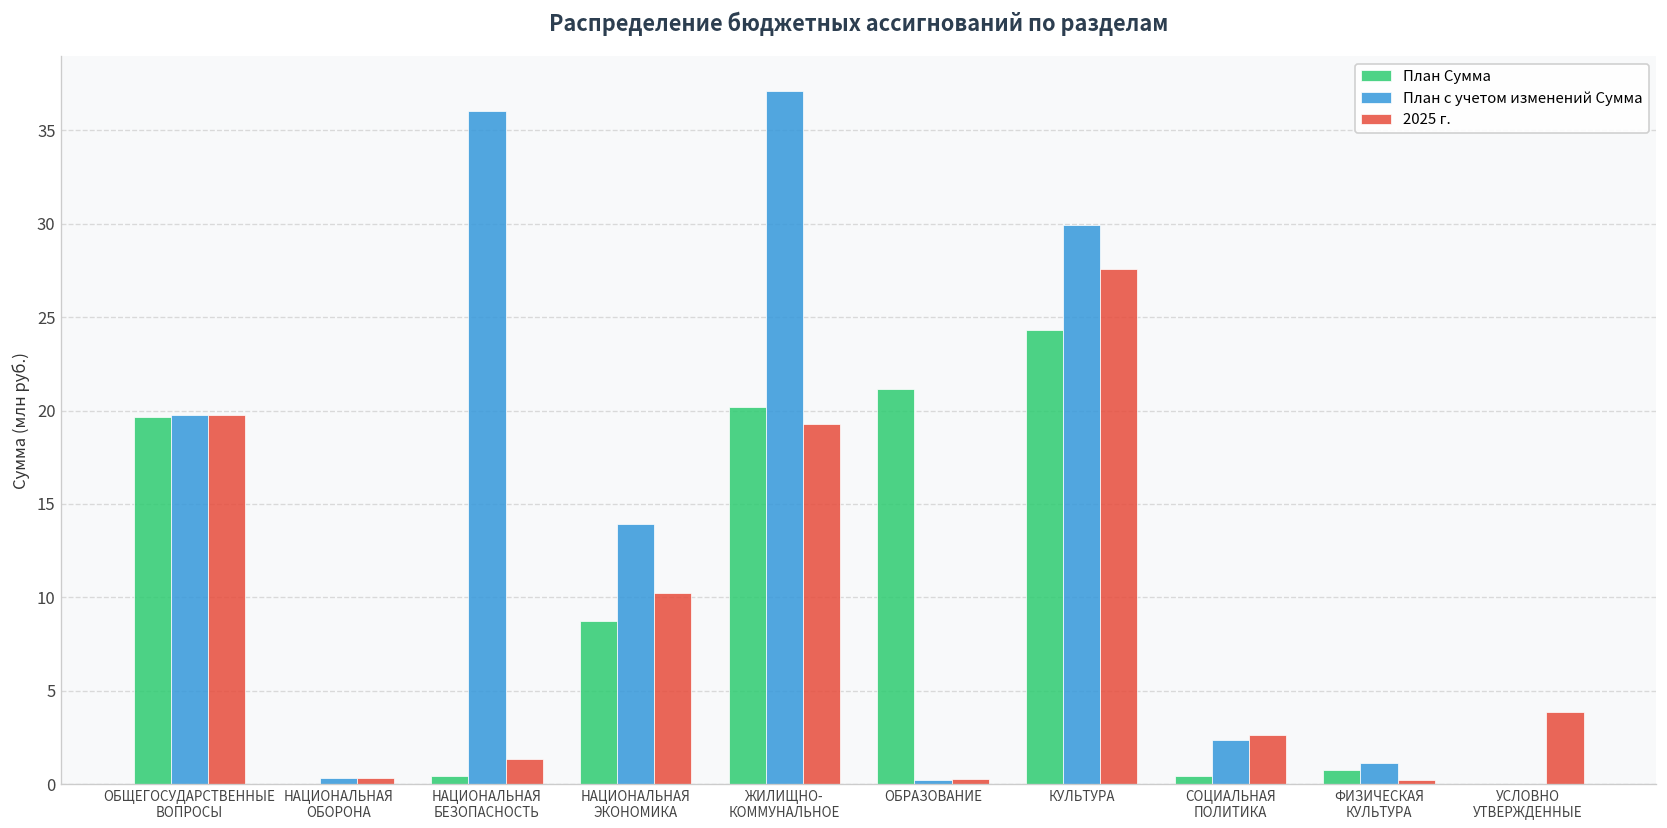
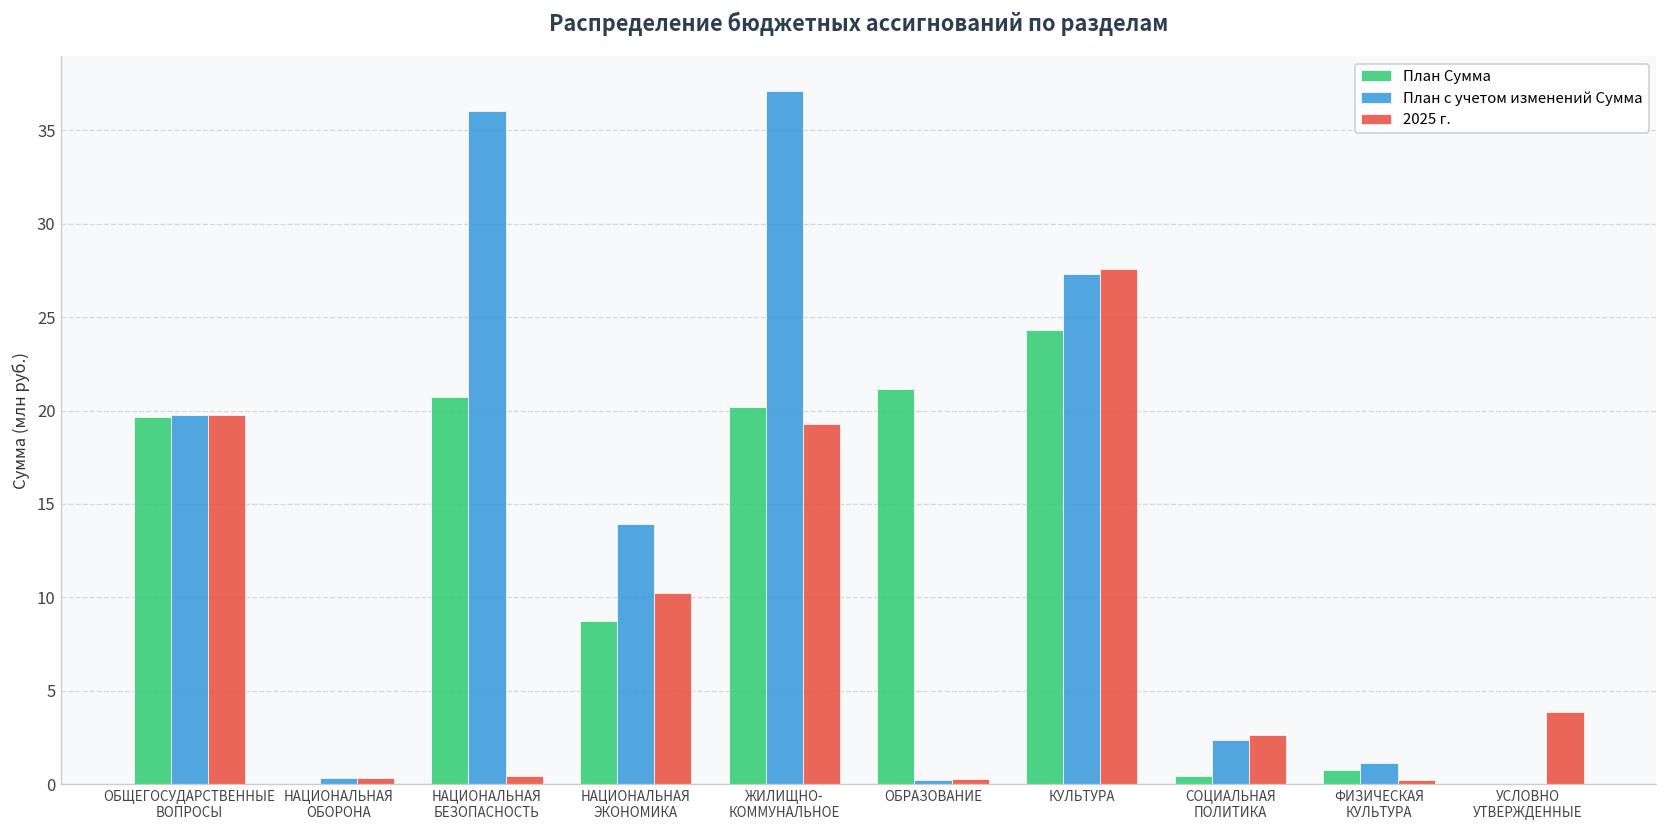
План Сумма, НАЦИОНАЛЬНАЯ БЕЗОПАСНОСТЬ: 0.4 -> 20.7
2025 г., НАЦИОНАЛЬНАЯ БЕЗОПАСНОСТЬ: 1.3 -> 0.5
План с учетом изменений Сумма, КУЛЬТУРА: 30.0 -> 27.3
